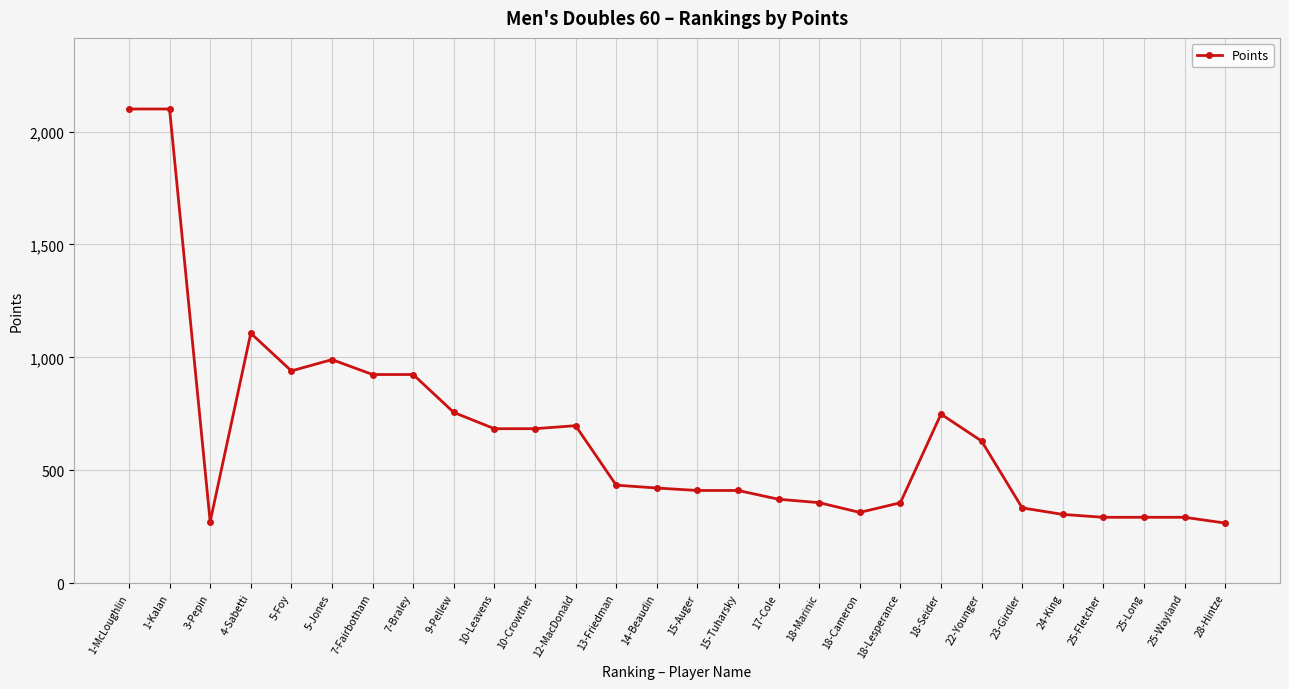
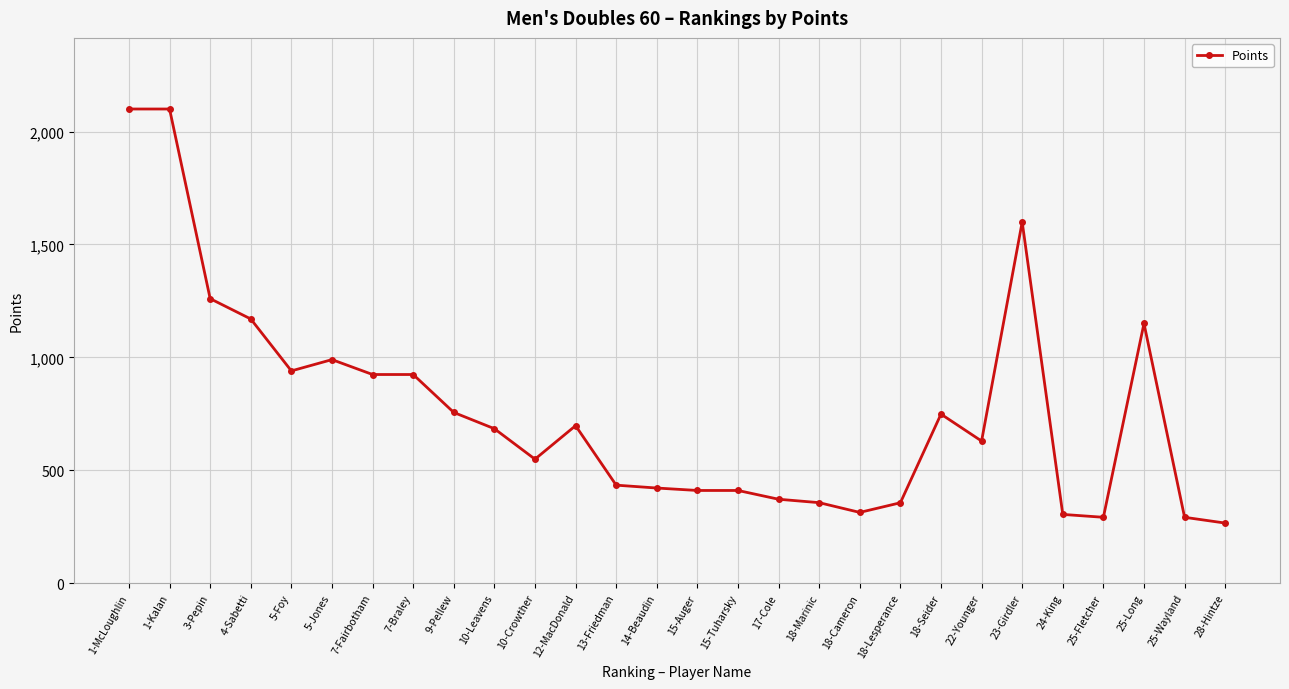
3-Pepin: 270 -> 1,260
4-Sabetti: 1,110 -> 1,170
10-Crowther: 680 -> 550
23-Girdler: 330 -> 1,600
25-Long: 290 -> 1,150
